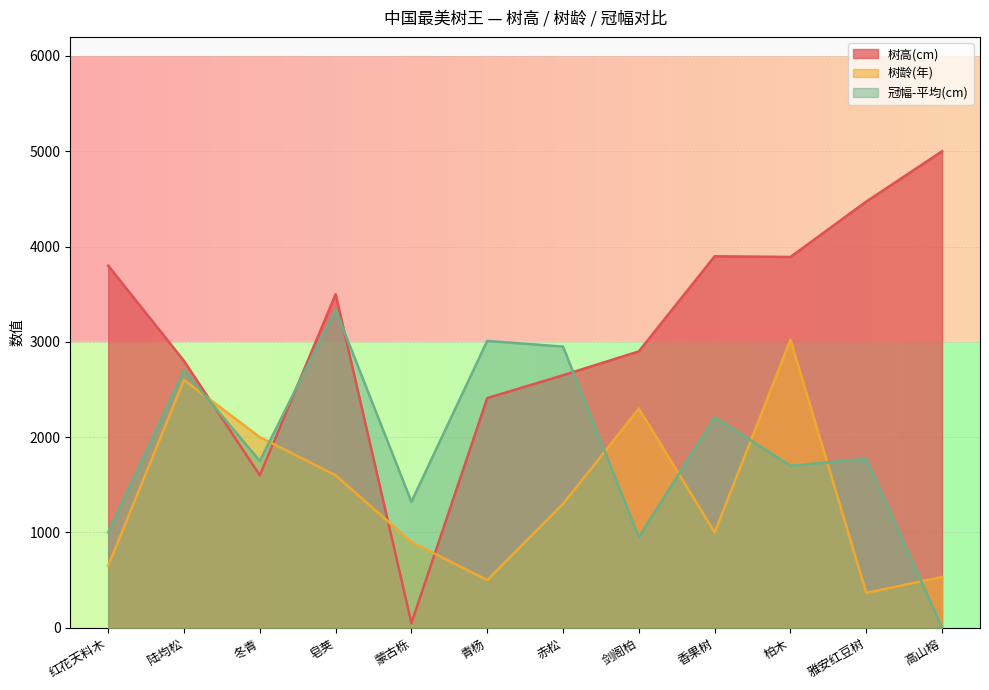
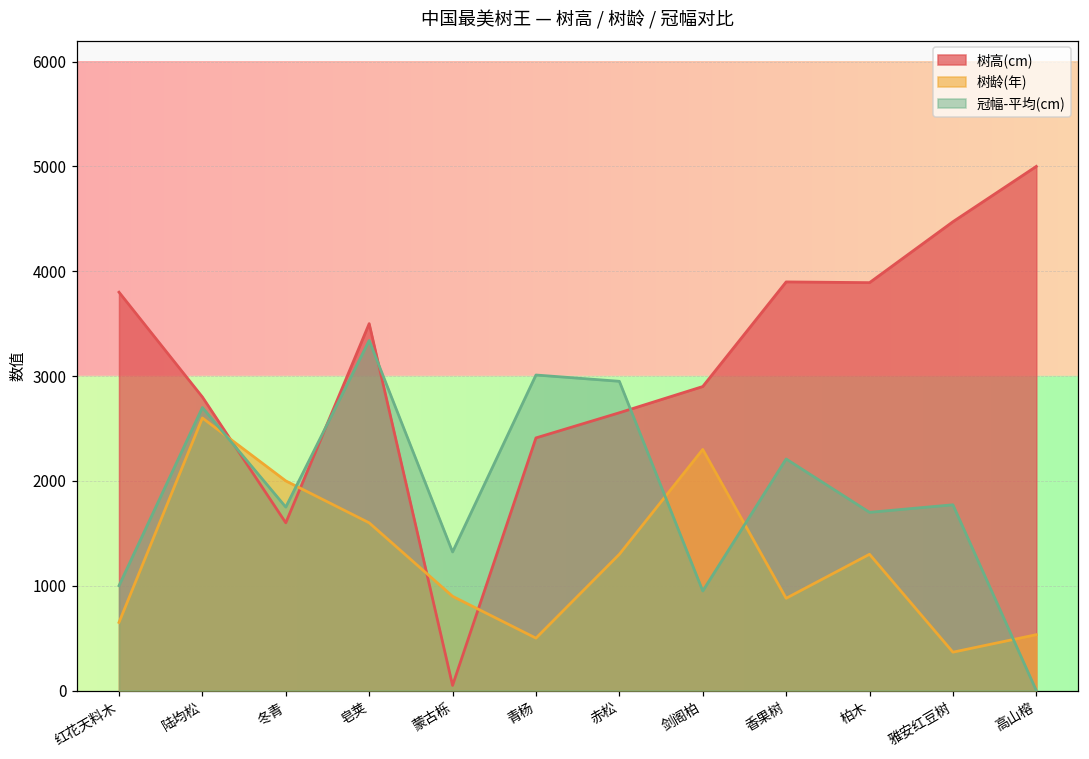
树龄(年), 香果树: 1000 -> 900
树龄(年), 柏木: 3000 -> 1300
